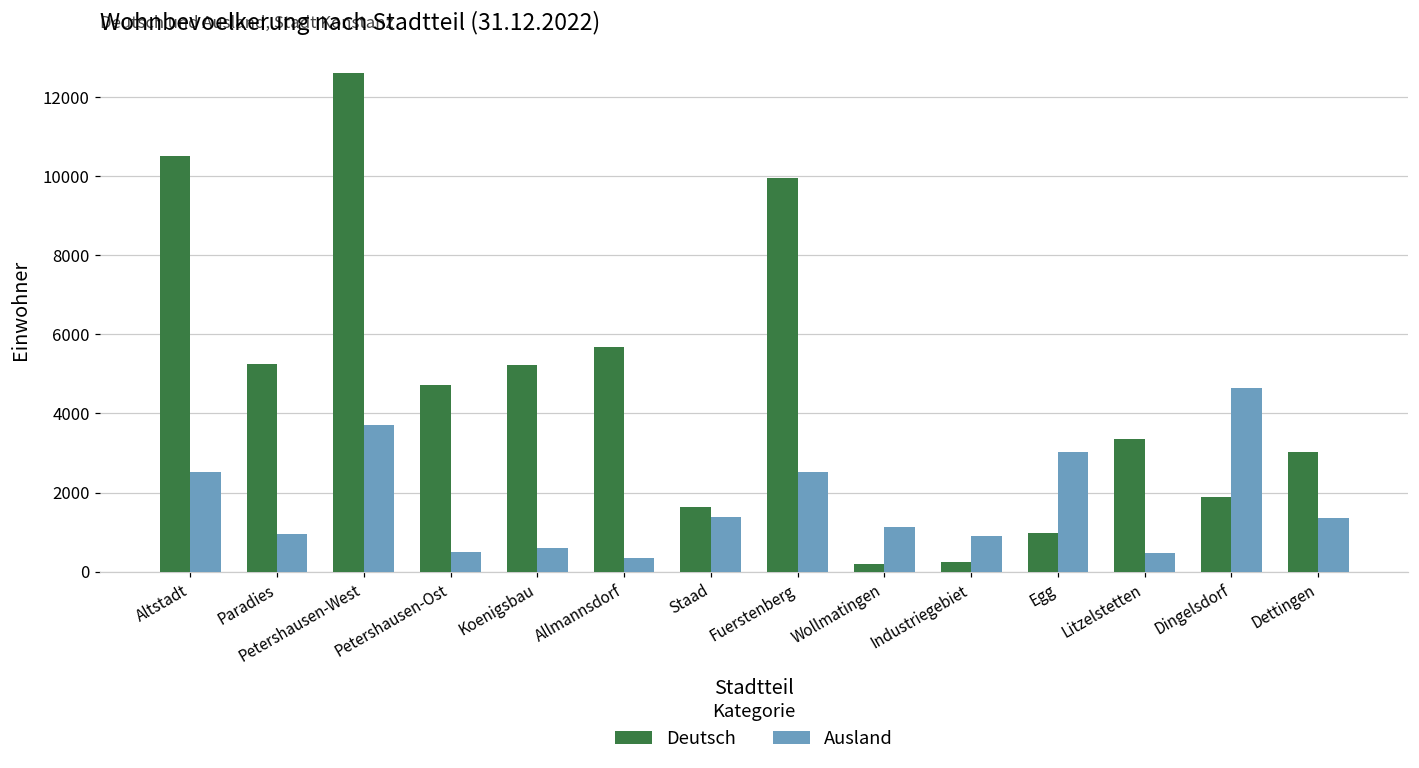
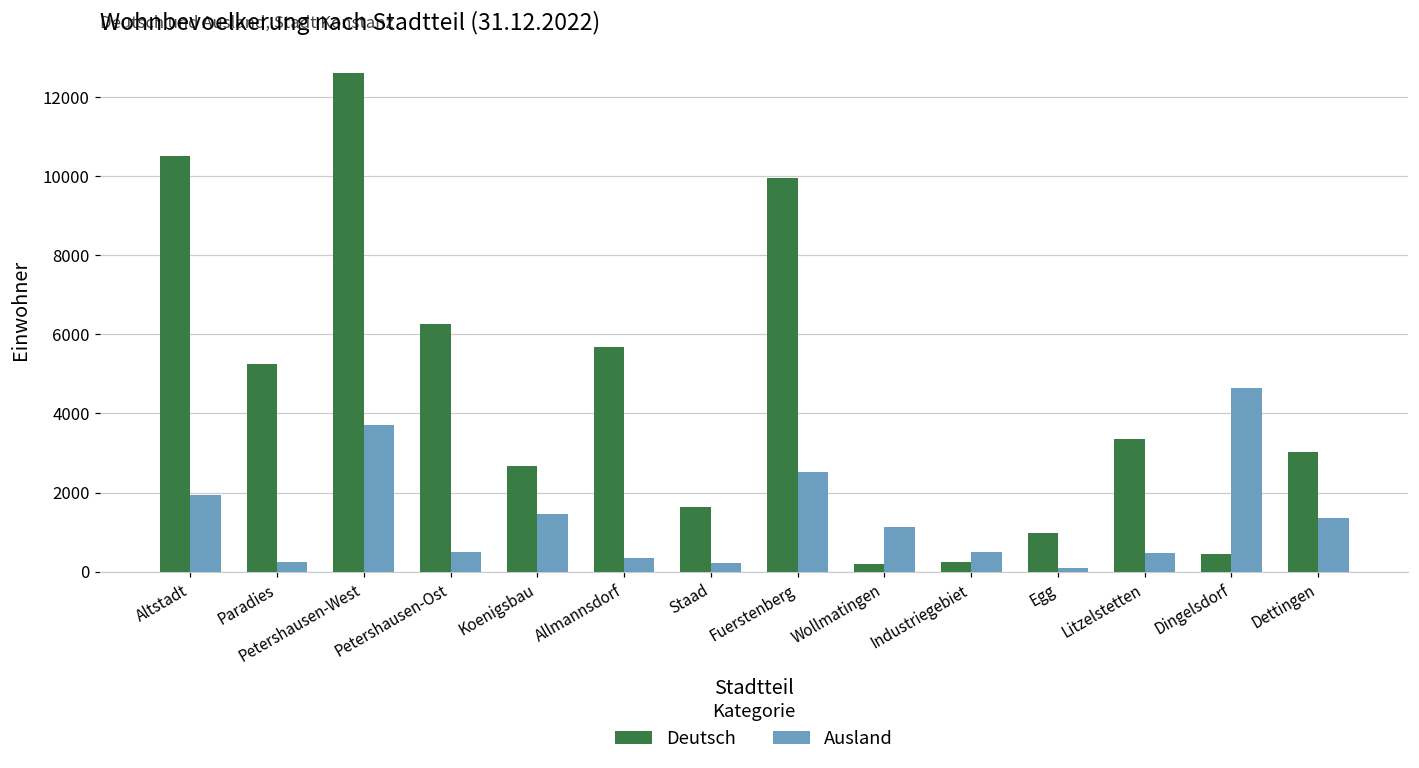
Ausland, Altstadt: 2500 -> 1900
Ausland, Paradies: 1000 -> 200
Deutsch, Petershausen-Ost: 4700 -> 6300
Deutsch, Koenigsbau: 5200 -> 2700
Ausland, Koenigsbau: 600 -> 1400
Ausland, Staad: 1400 -> 200
Ausland, Industriegebiet: 900 -> 500
Ausland, Egg: 3000 -> 100
Deutsch, Dingelsdorf: 1900 -> 400
